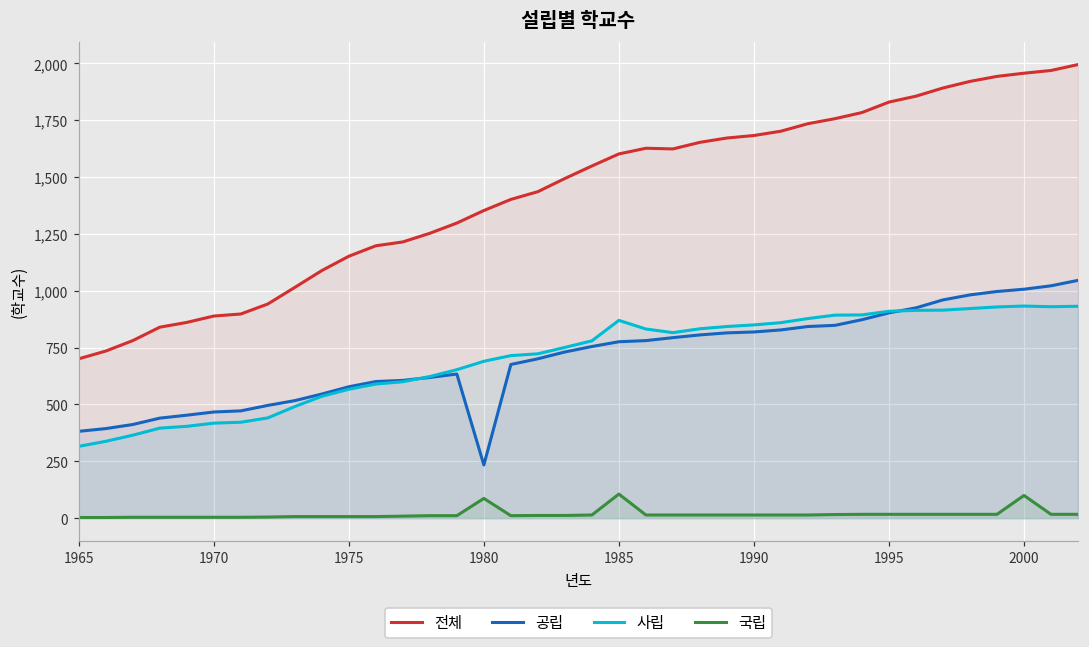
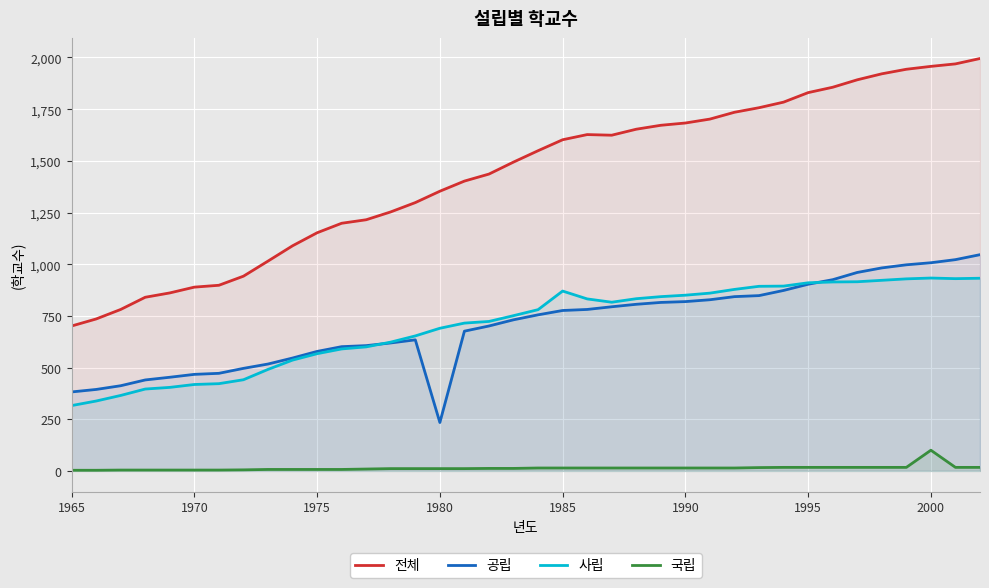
국립, 1980: 90 -> 10
국립, 1985: 110 -> 10
